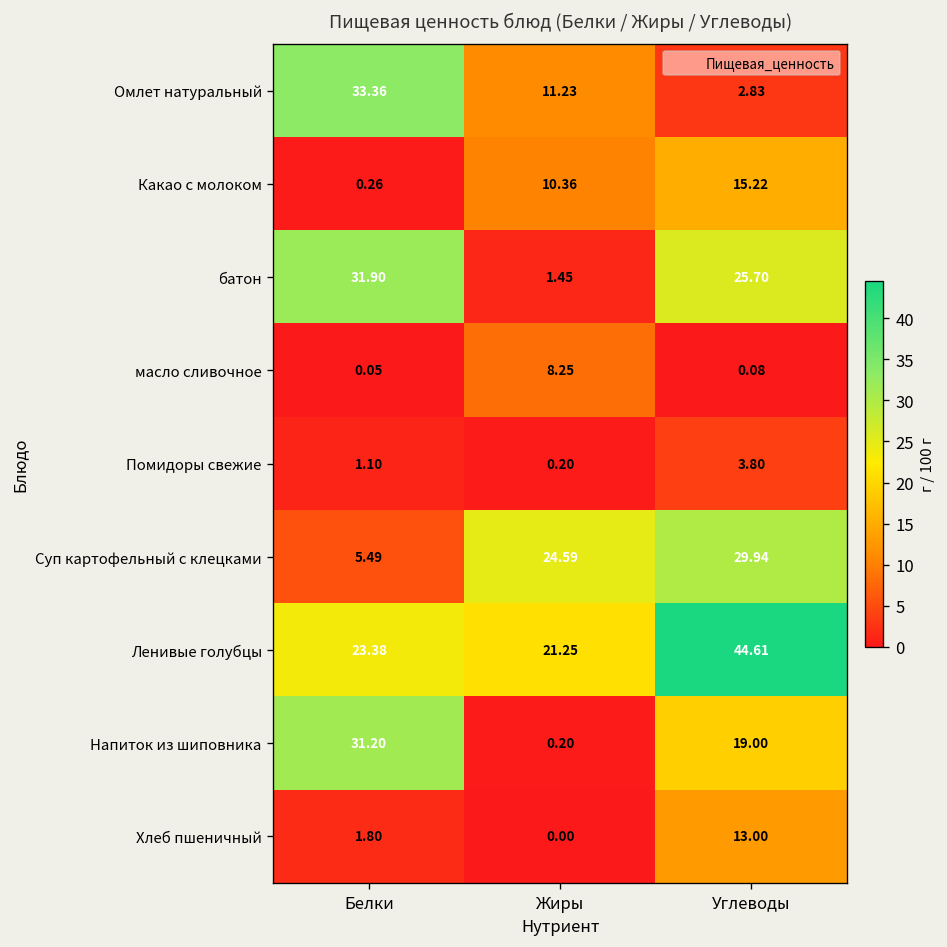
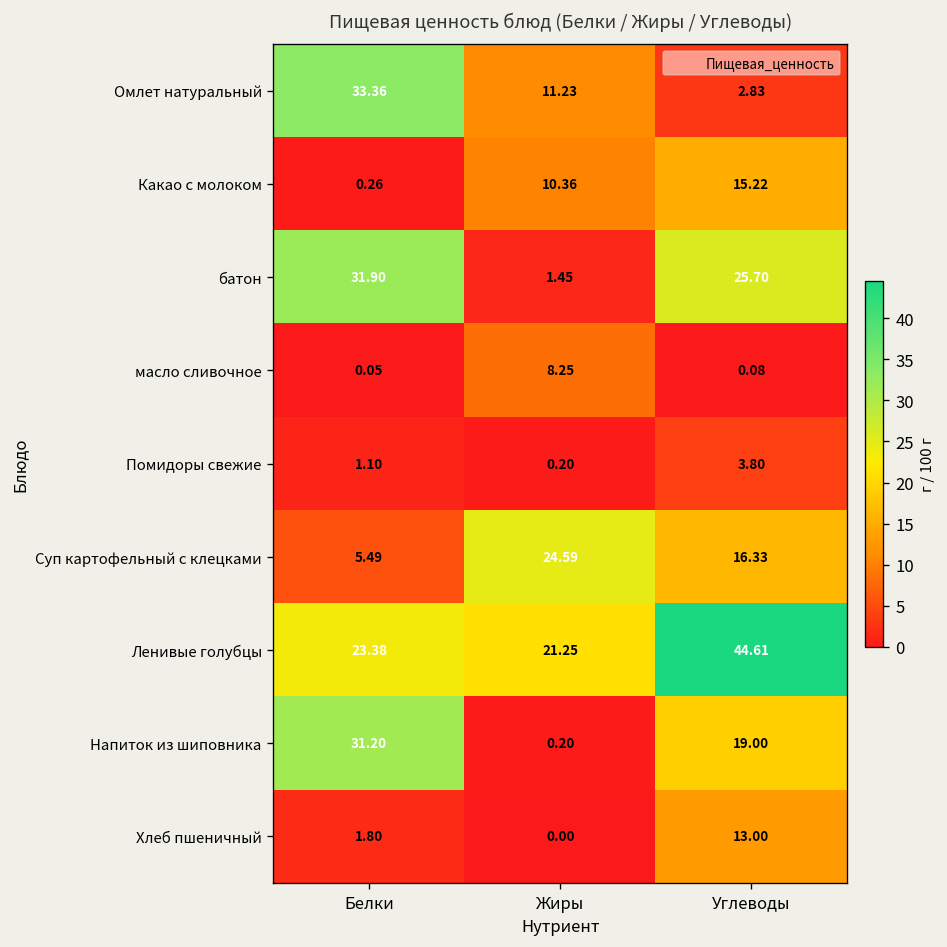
Суп картофельный с клецками, Углеводы: 29.94 -> 16.33
